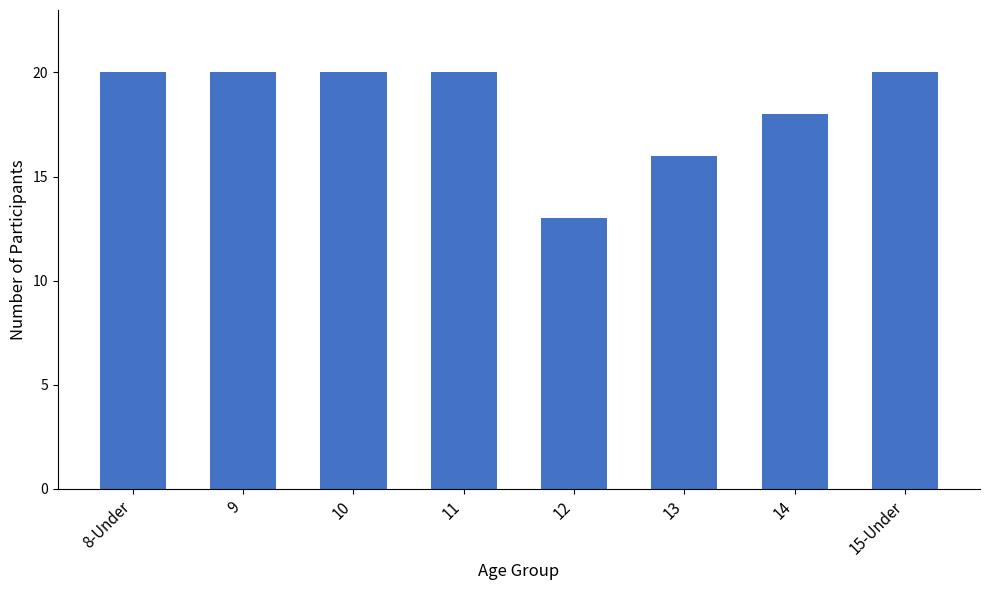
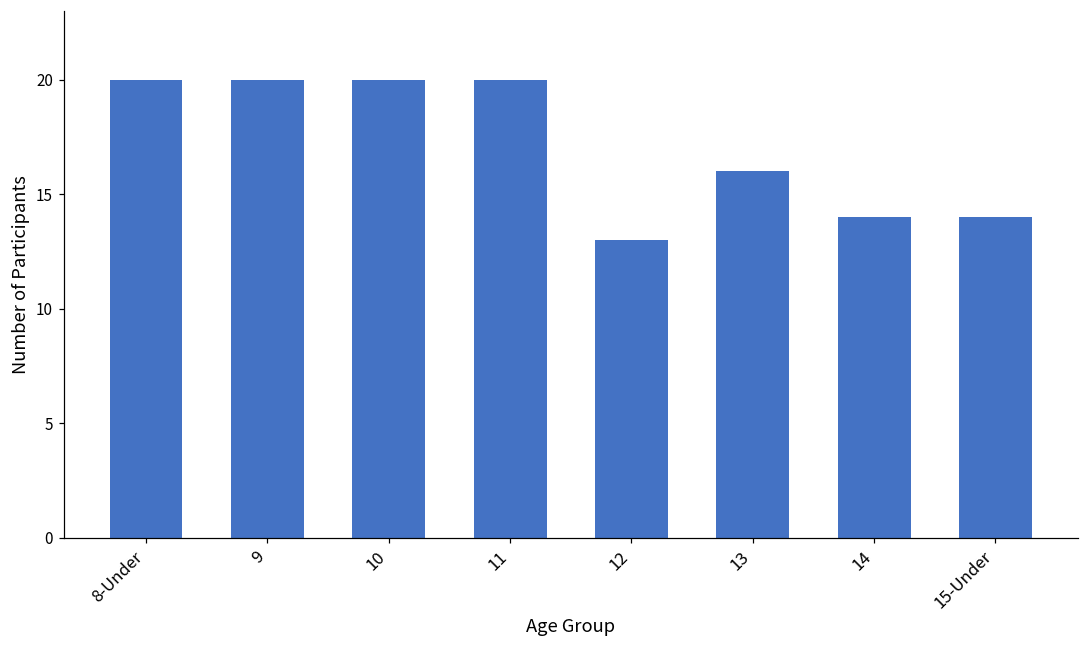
14: 18 -> 14
15-Under: 20 -> 14
